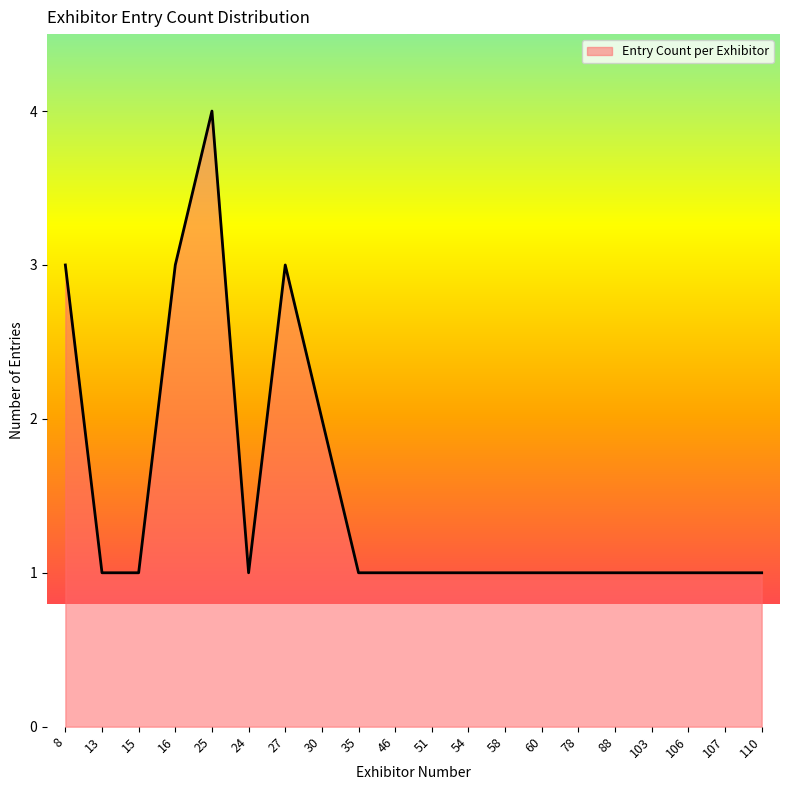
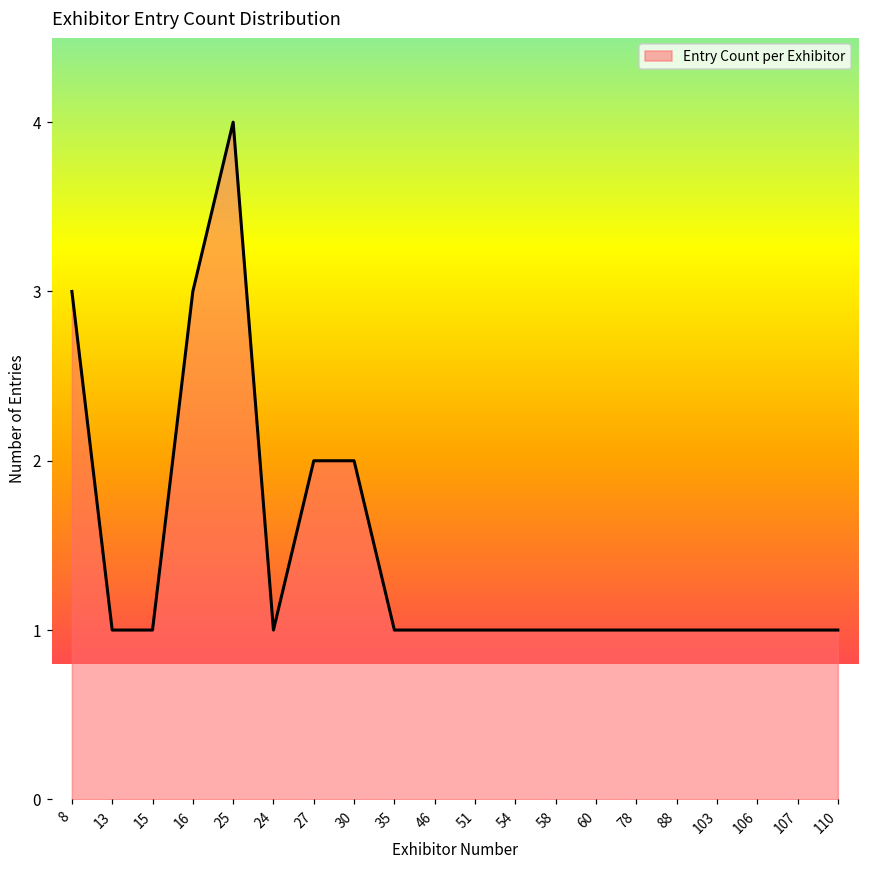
27: 3 -> 2
